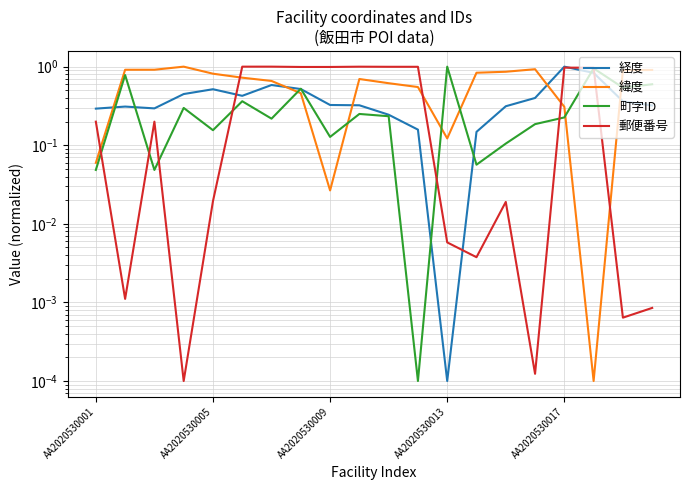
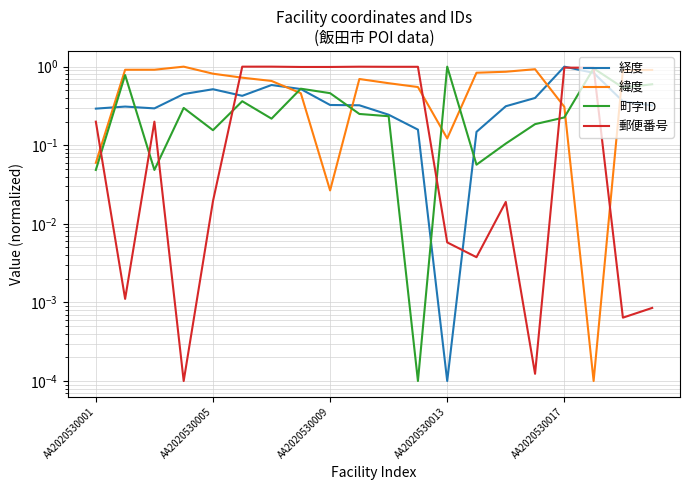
町字ID, AA2020530009: 0.13 -> 0.5
